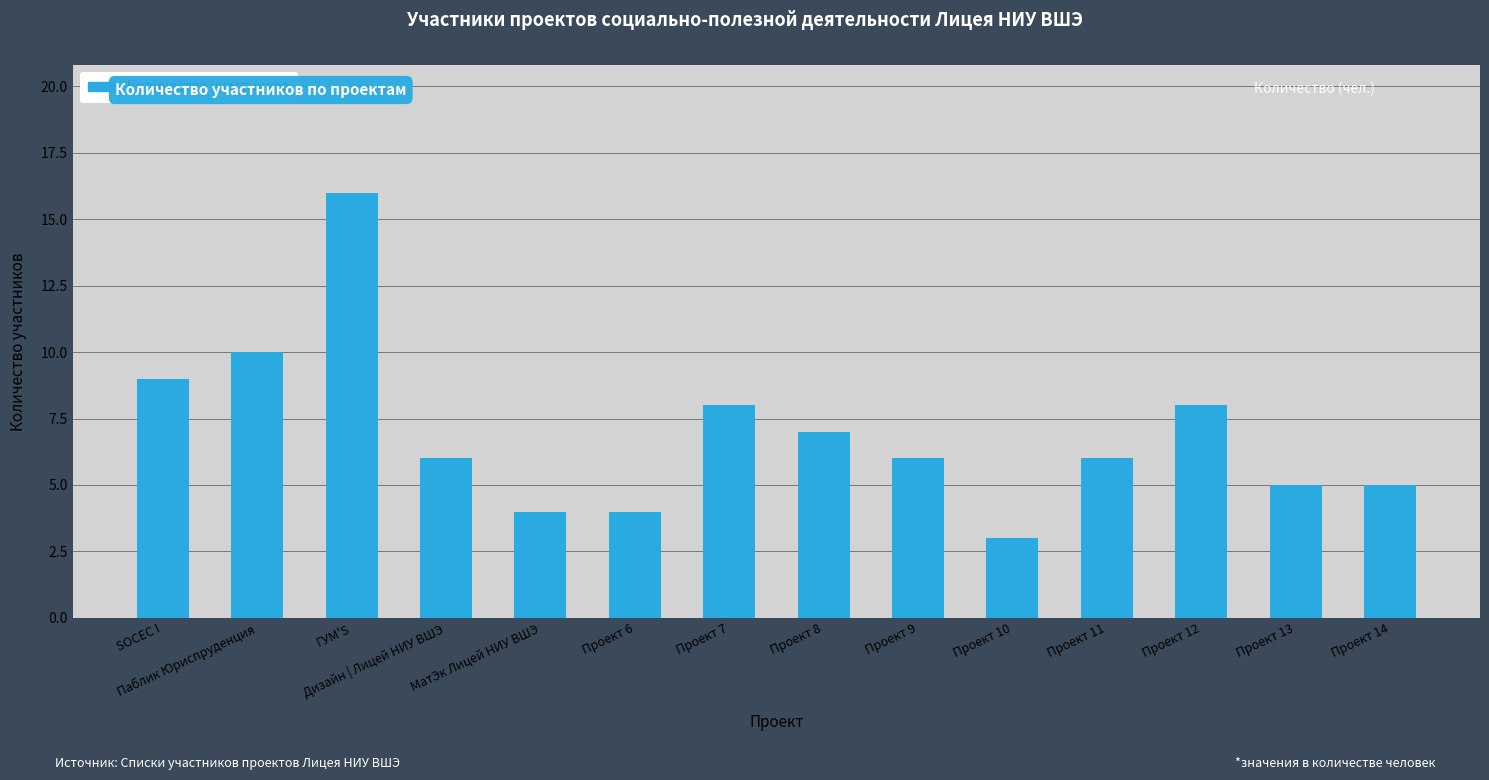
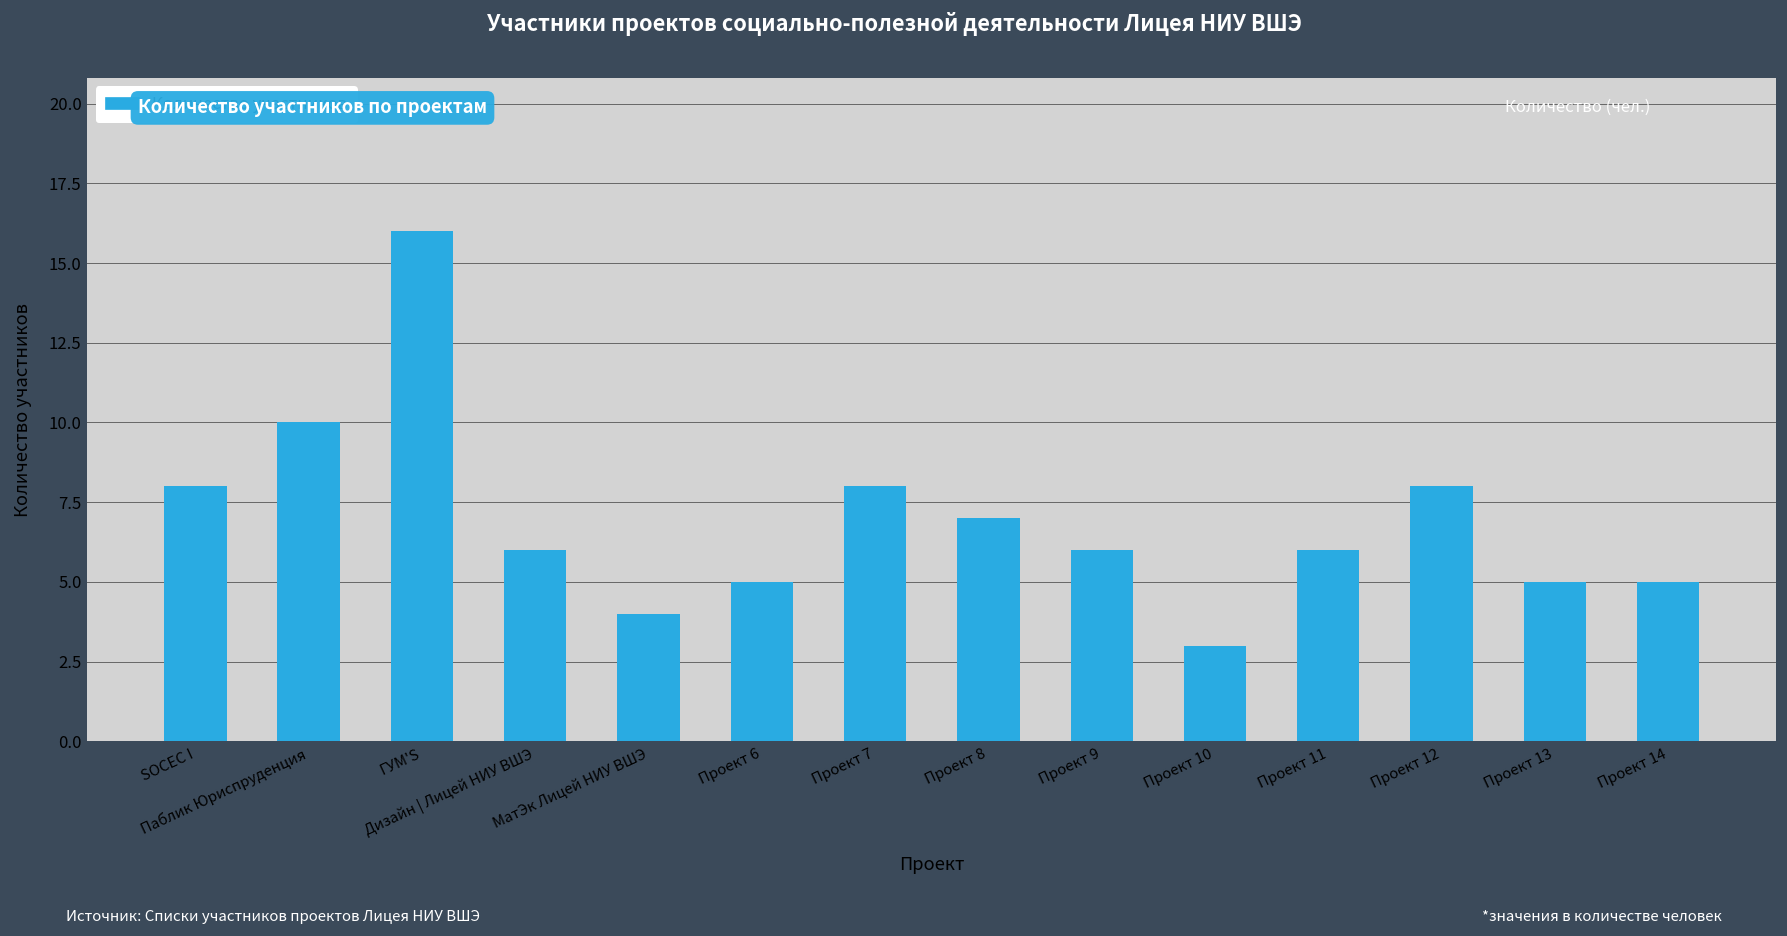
SOCEC I: 9 -> 8
Проект 6: 4 -> 5
